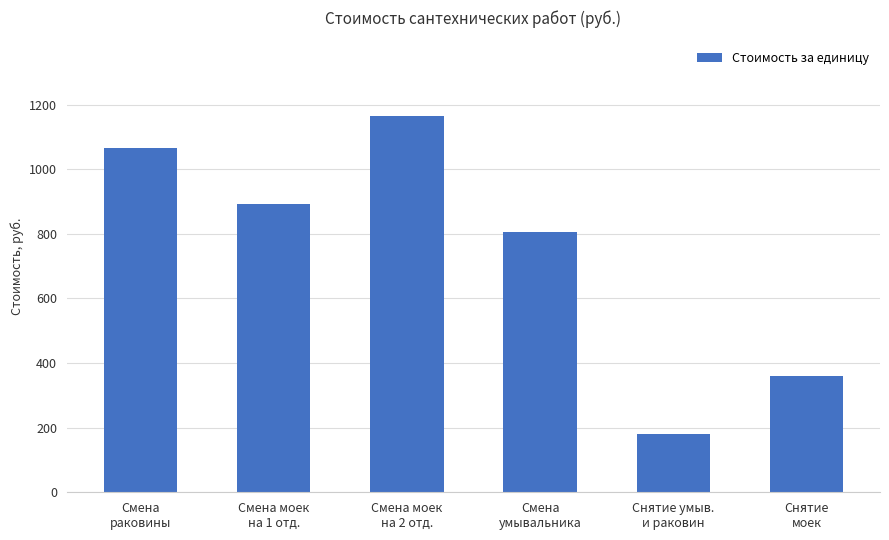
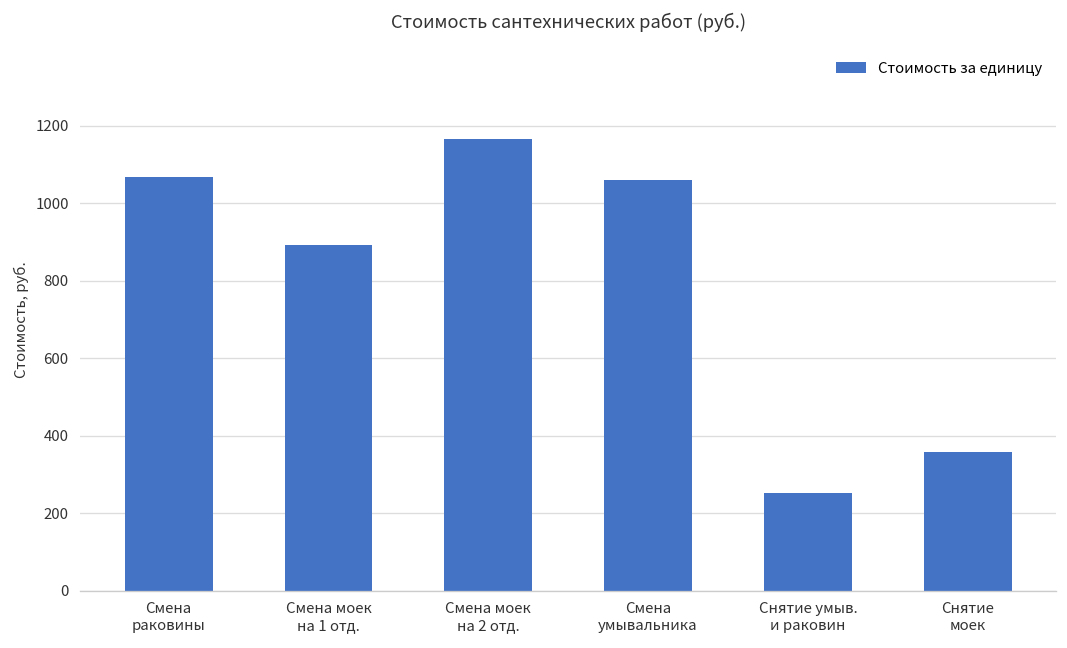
Смена умывальника: 810 -> 1060
Снятие умыв. и раковин: 180 -> 250
